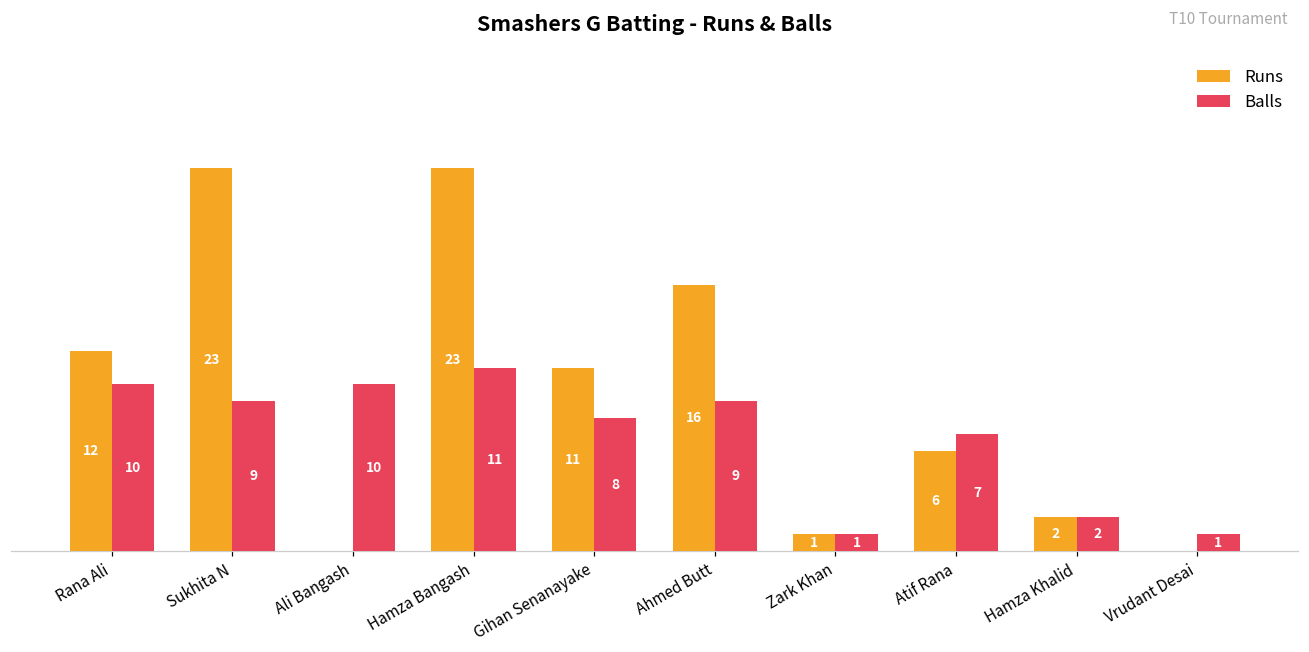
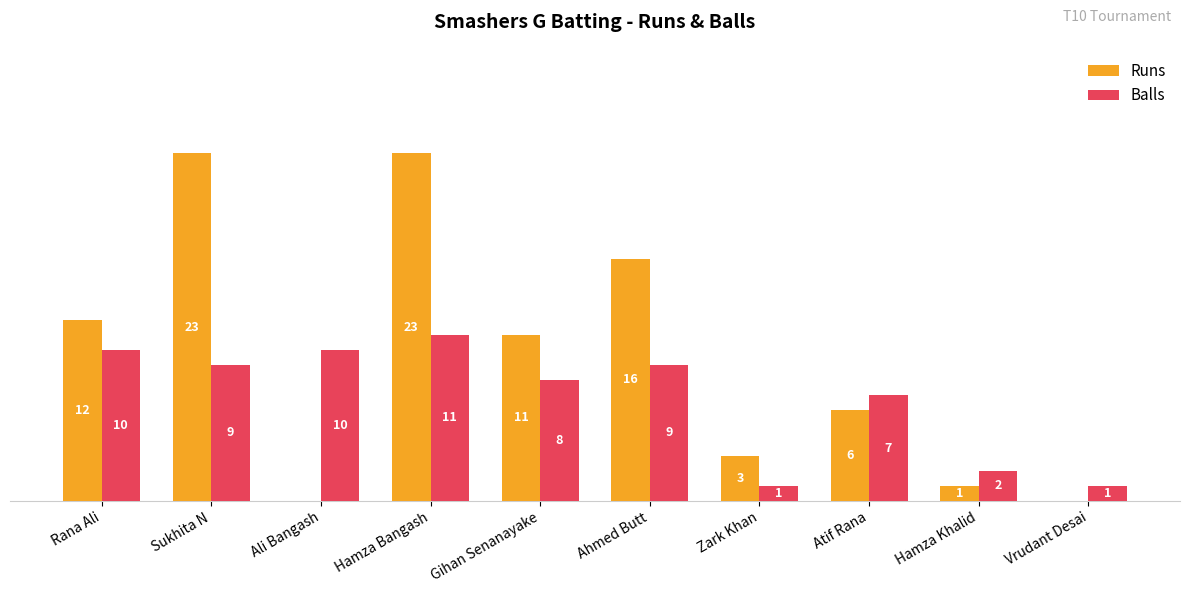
Runs, Zark Khan: 1 -> 3
Runs, Hamza Khalid: 2 -> 1
